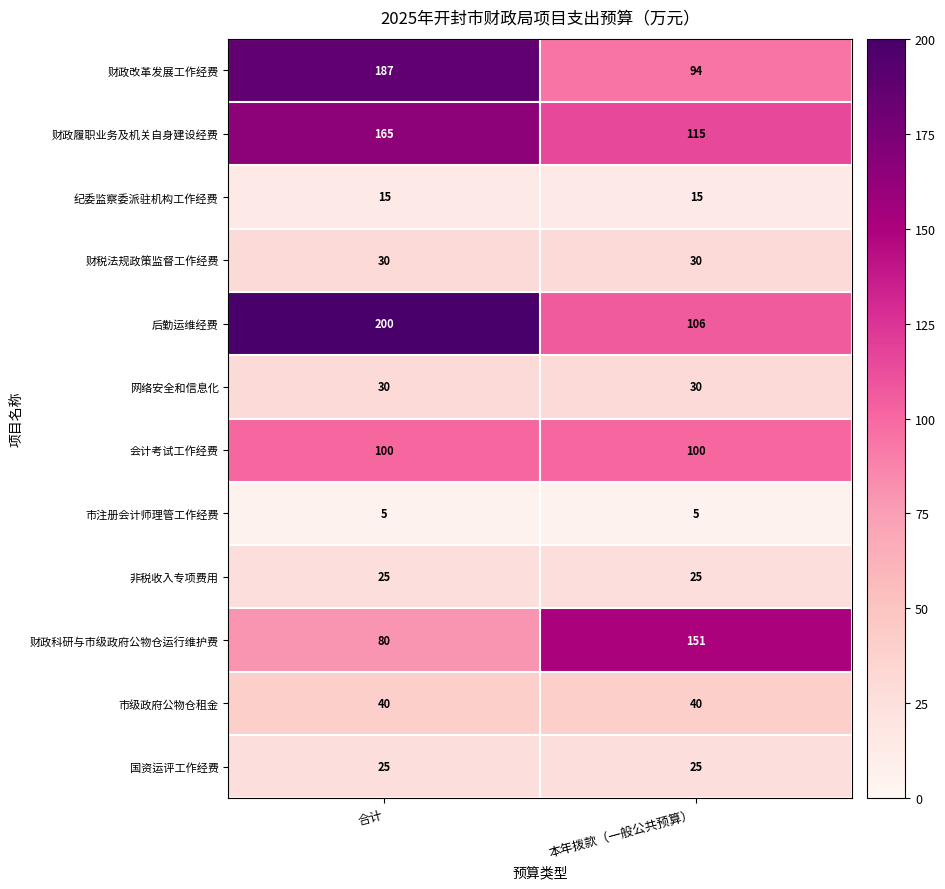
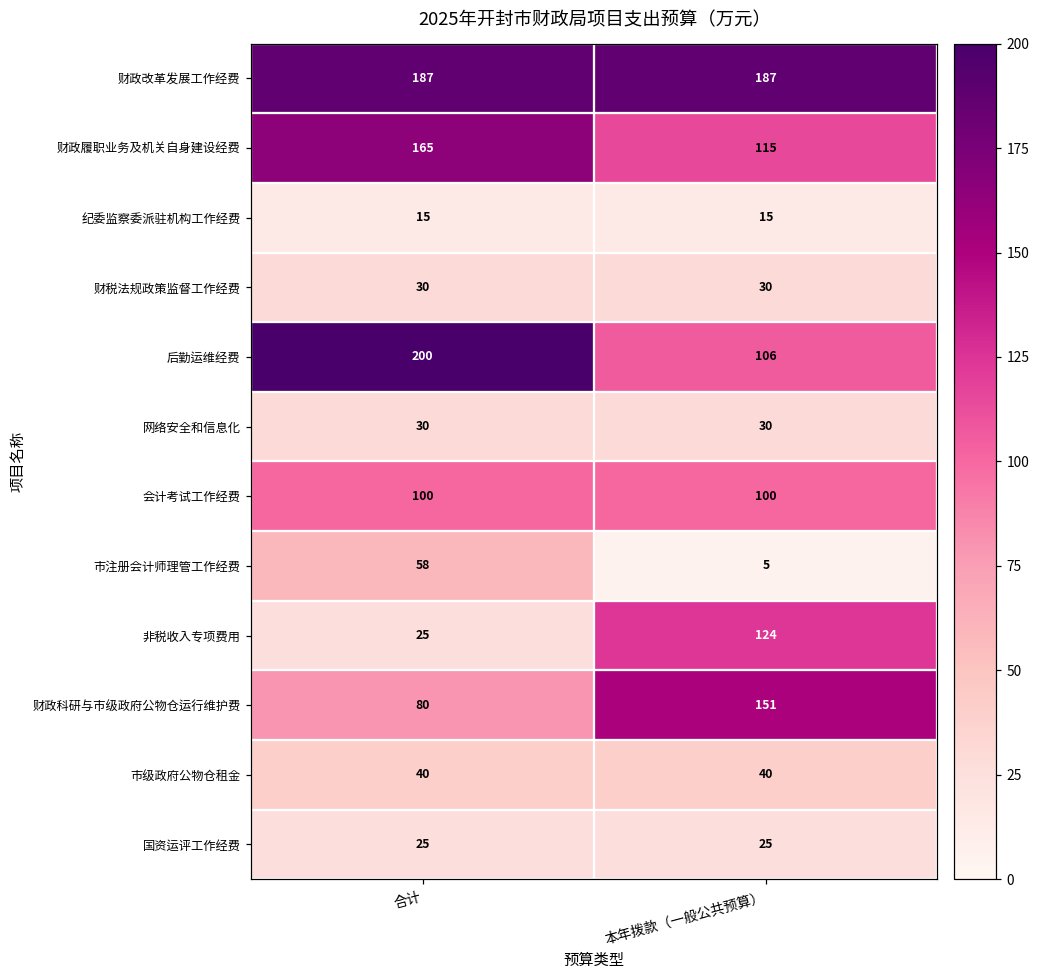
财政改革发展工作经费, 本年拨款（一般公共预算）: 94 -> 187
市注册会计师理管工作经费, 合计: 5 -> 58
非税收入专项费用, 本年拨款（一般公共预算）: 25 -> 124
